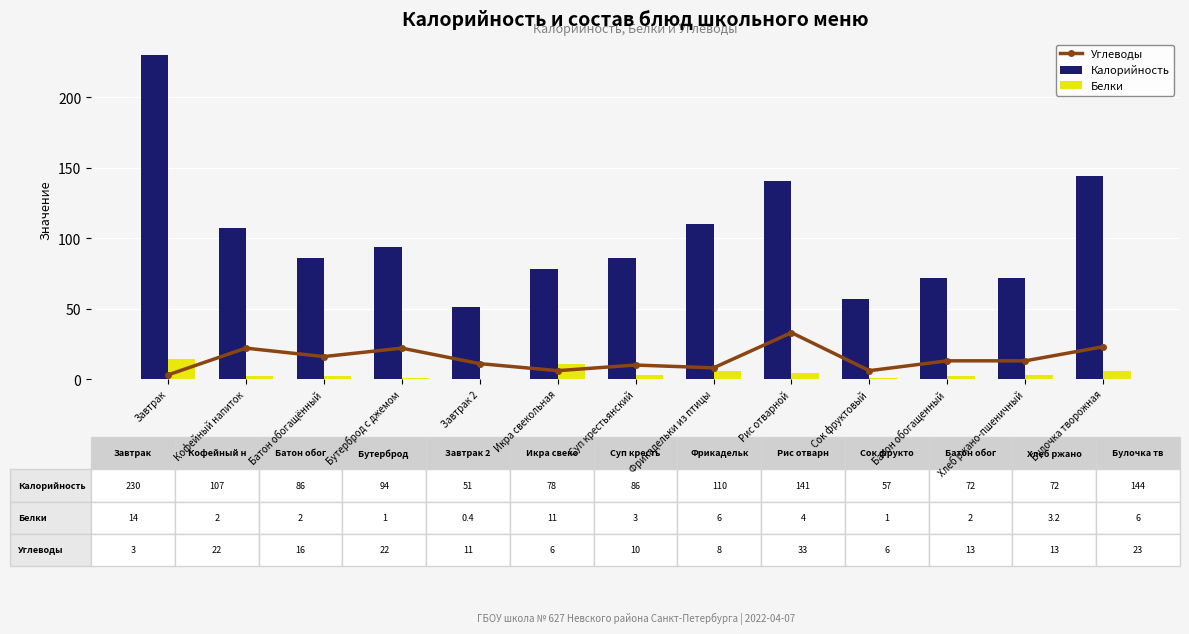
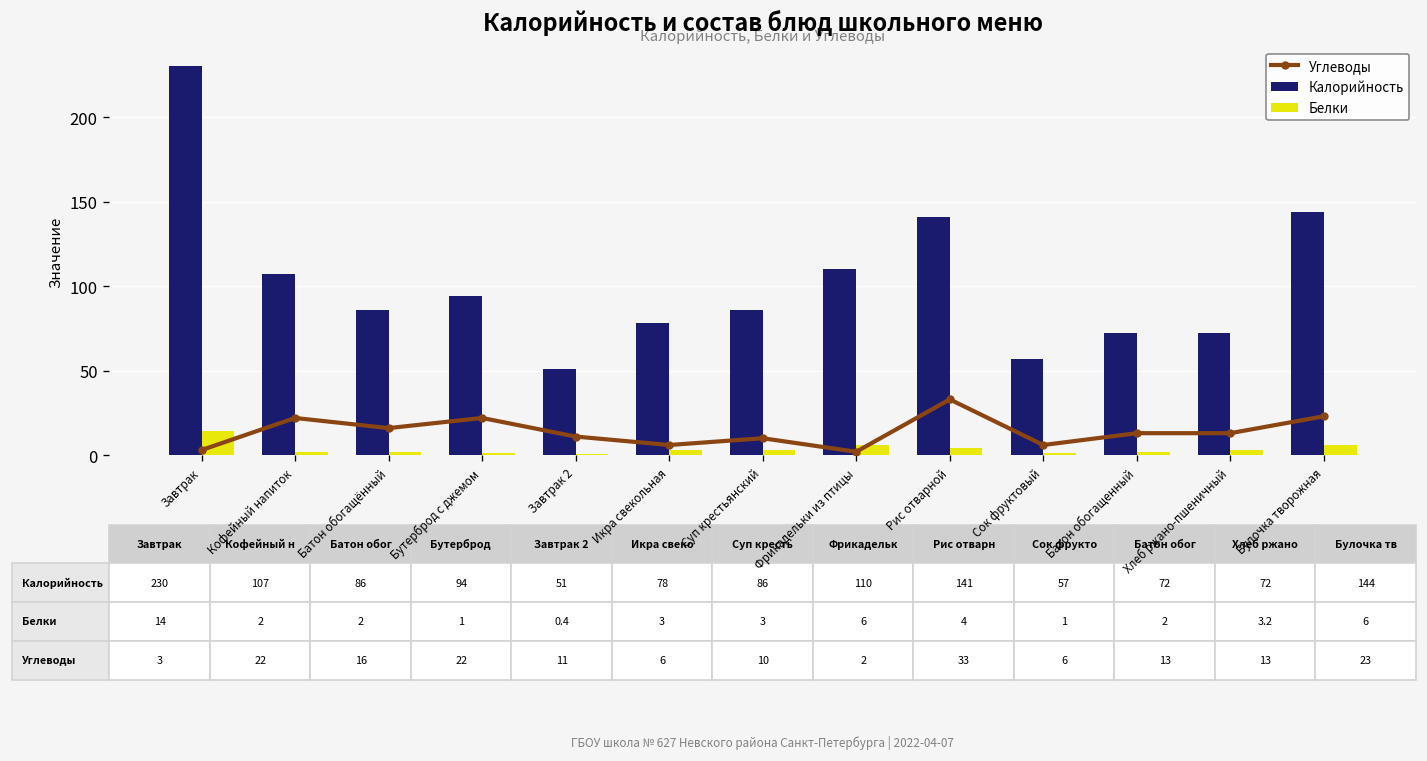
Белки, Икра свекольная: 11 -> 3
Углеводы, Фрикадельки из птицы: 8 -> 2
